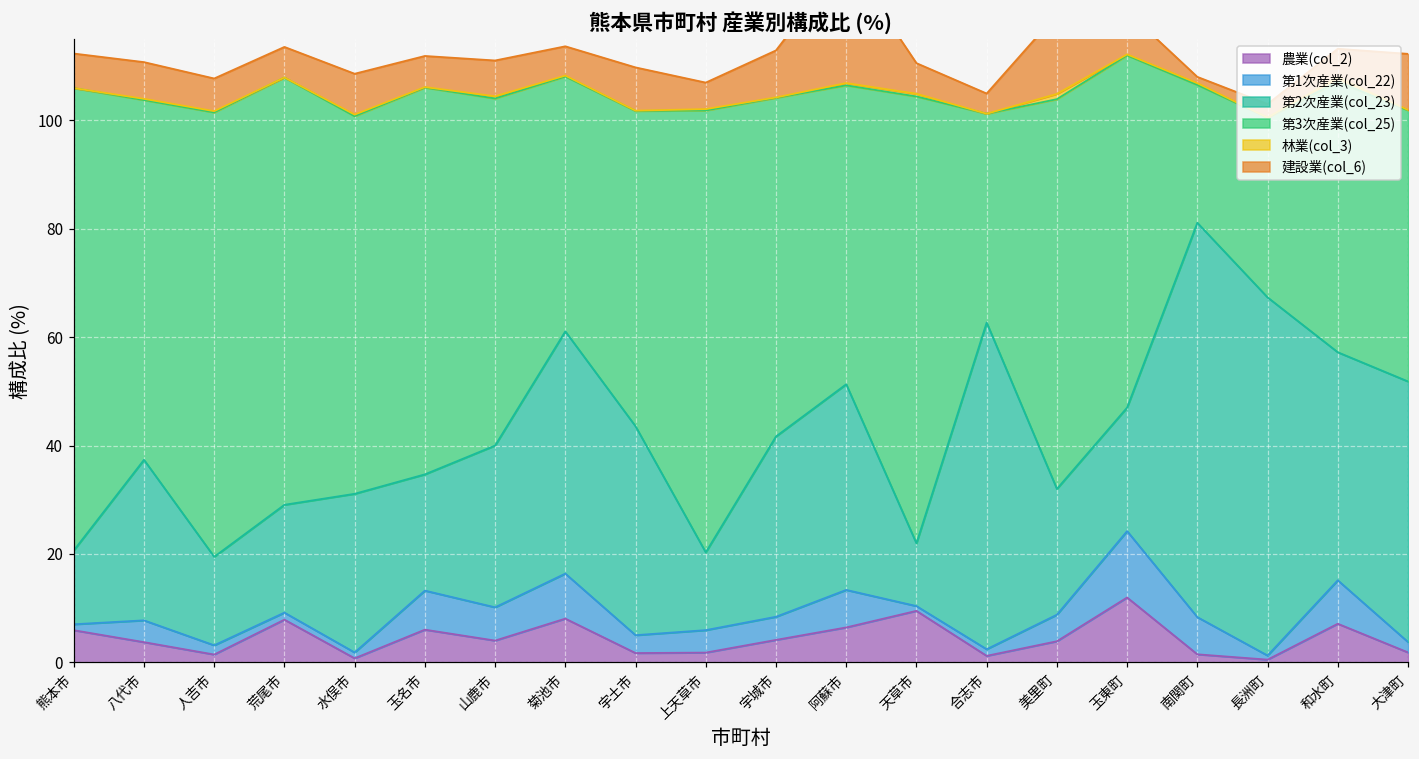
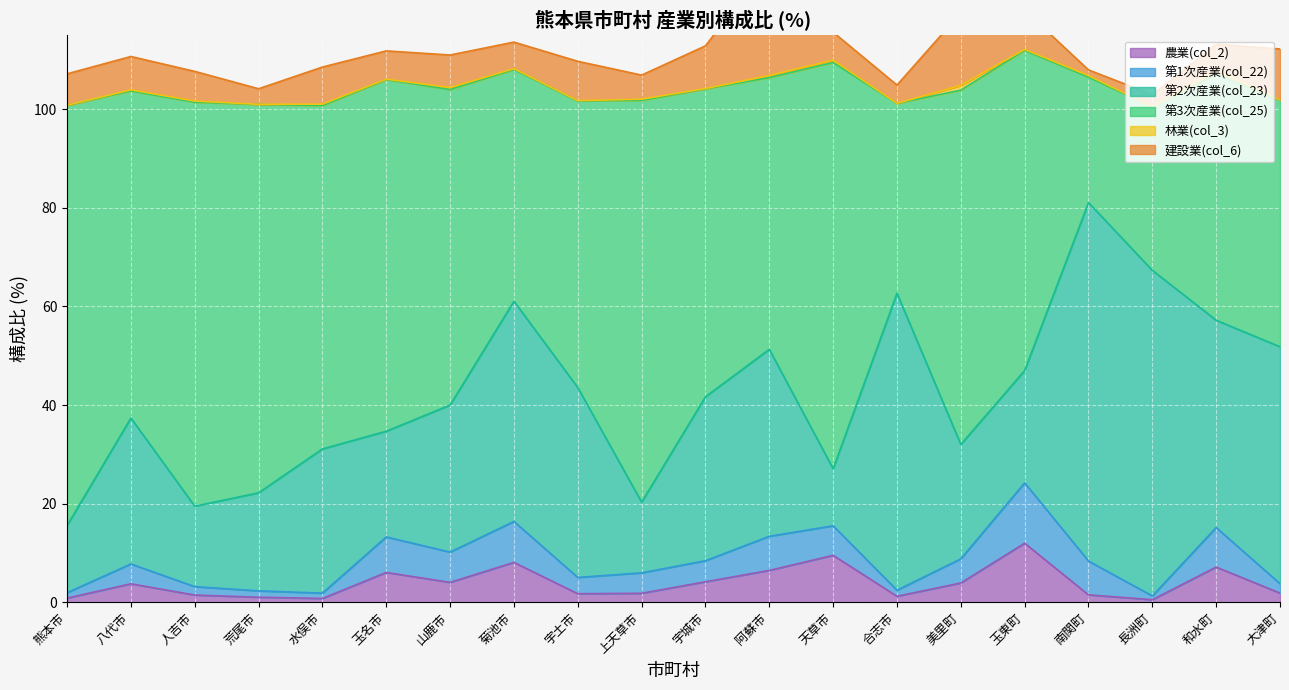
農業(col_2), 熊本市: 6 -> 1
農業(col_2), 荒尾市: 8 -> 1
建設業(col_6), 荒尾市: 6 -> 3
第1次産業(col_22), 天草市: 1 -> 6
